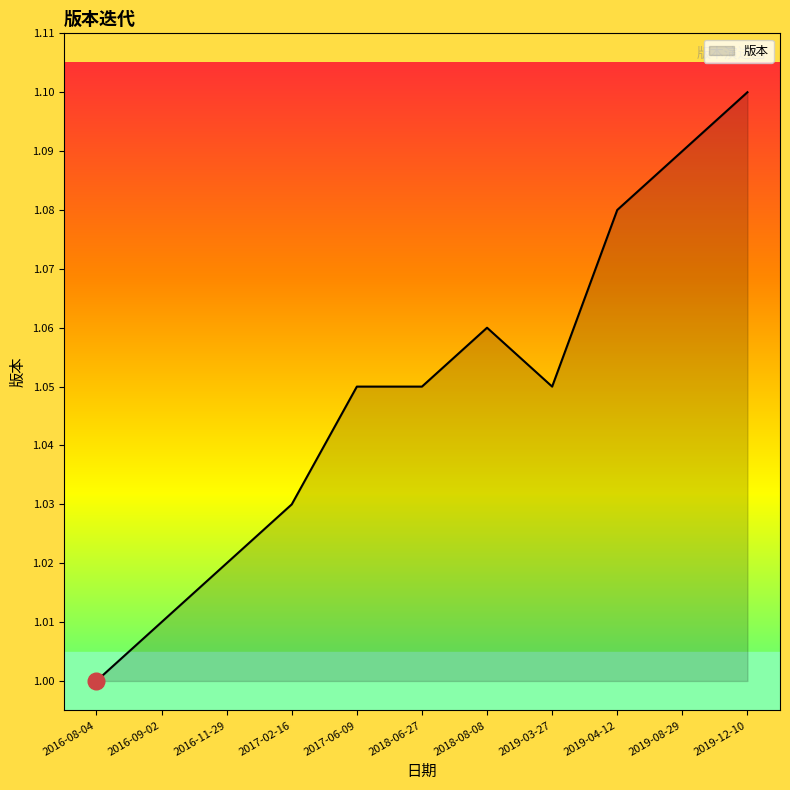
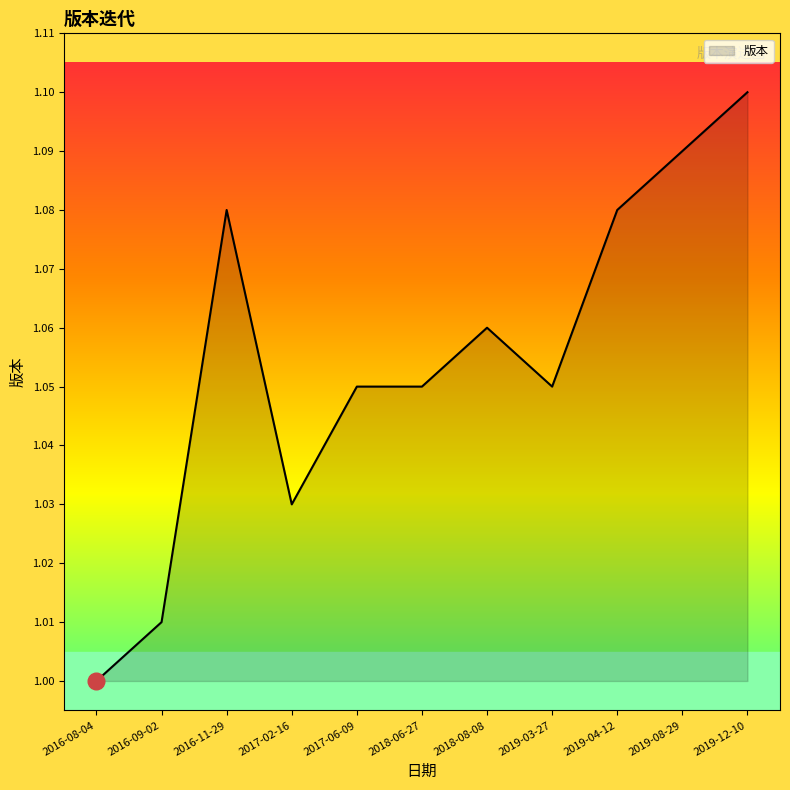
版本, 2016-11-29: 1.02 -> 1.08
